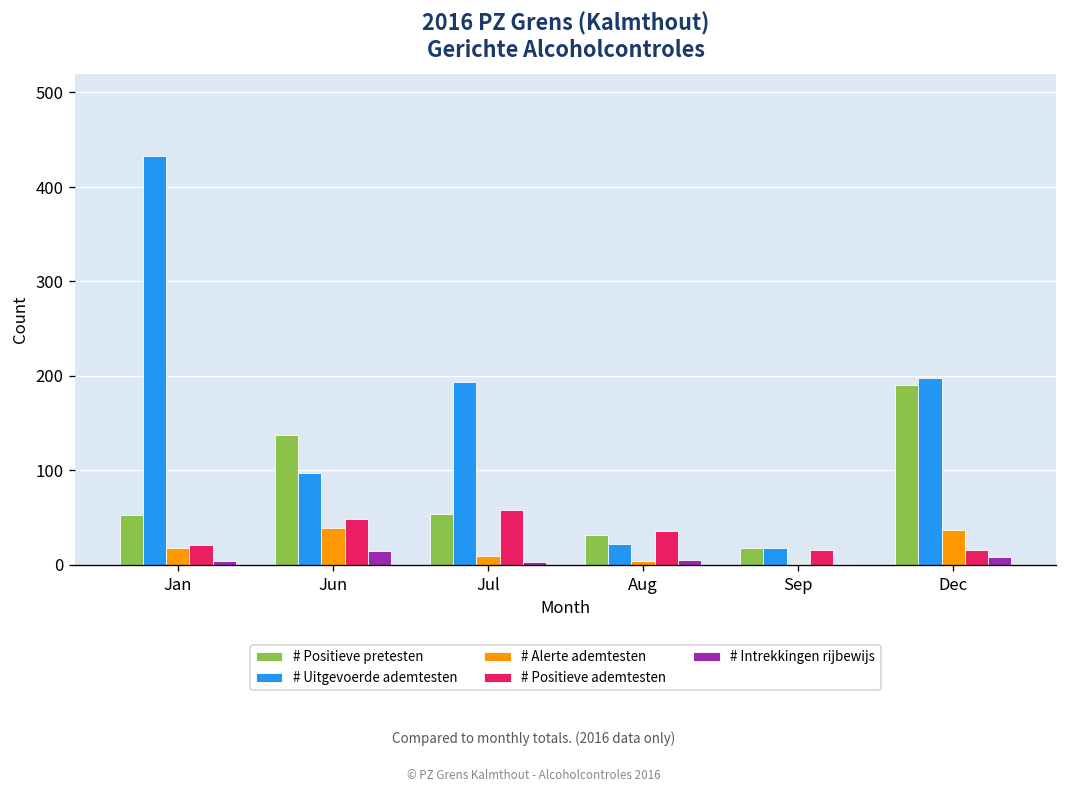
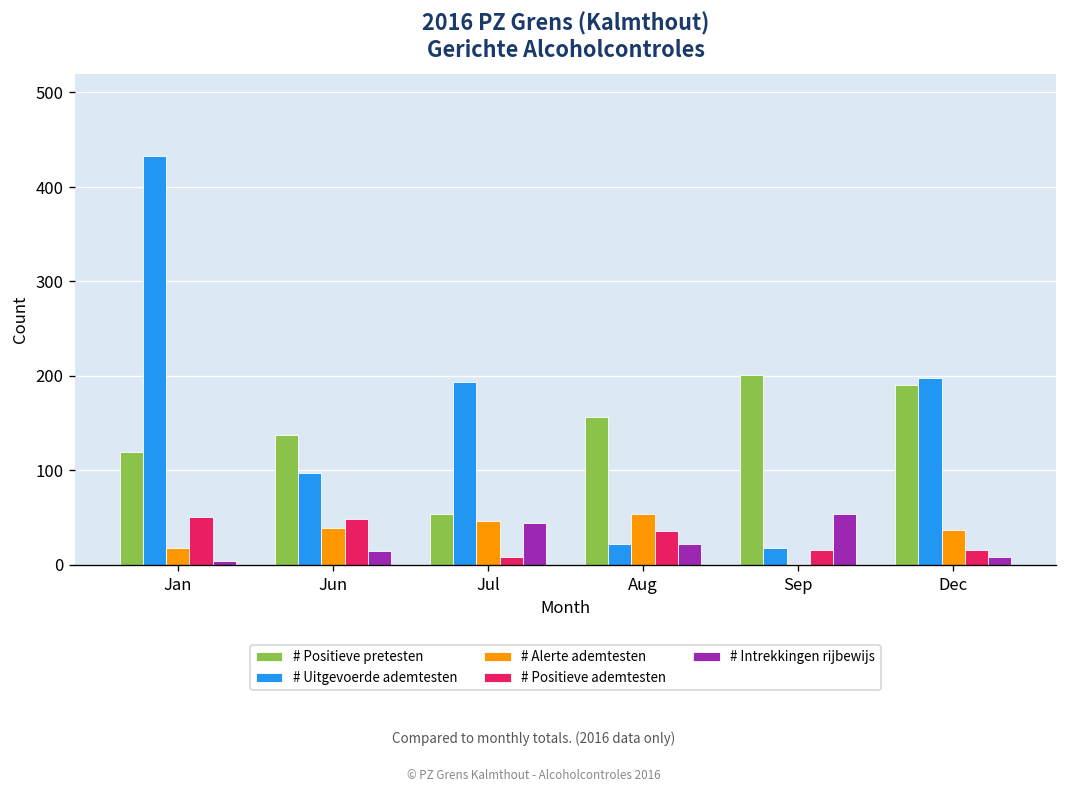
# Positieve pretesten, Jan: 50 -> 120
# Positieve ademtesten, Jan: 20 -> 50
# Alerte ademtesten, Jul: 10 -> 50
# Positieve ademtesten, Jul: 60 -> 10
# Intrekkingen rijbewijs, Jul: 0 -> 40
# Positieve pretesten, Aug: 30 -> 160
# Alerte ademtesten, Aug: 0 -> 50
# Intrekkingen rijbewijs, Aug: 10 -> 20
# Positieve pretesten, Sep: 20 -> 200
# Intrekkingen rijbewijs, Sep: 0 -> 50
